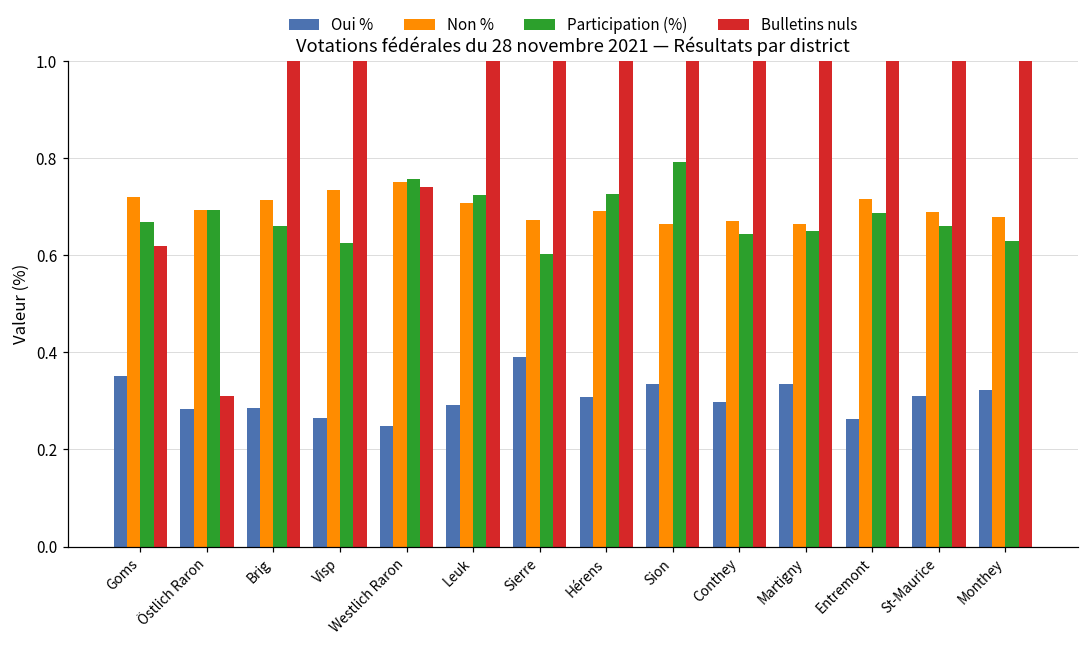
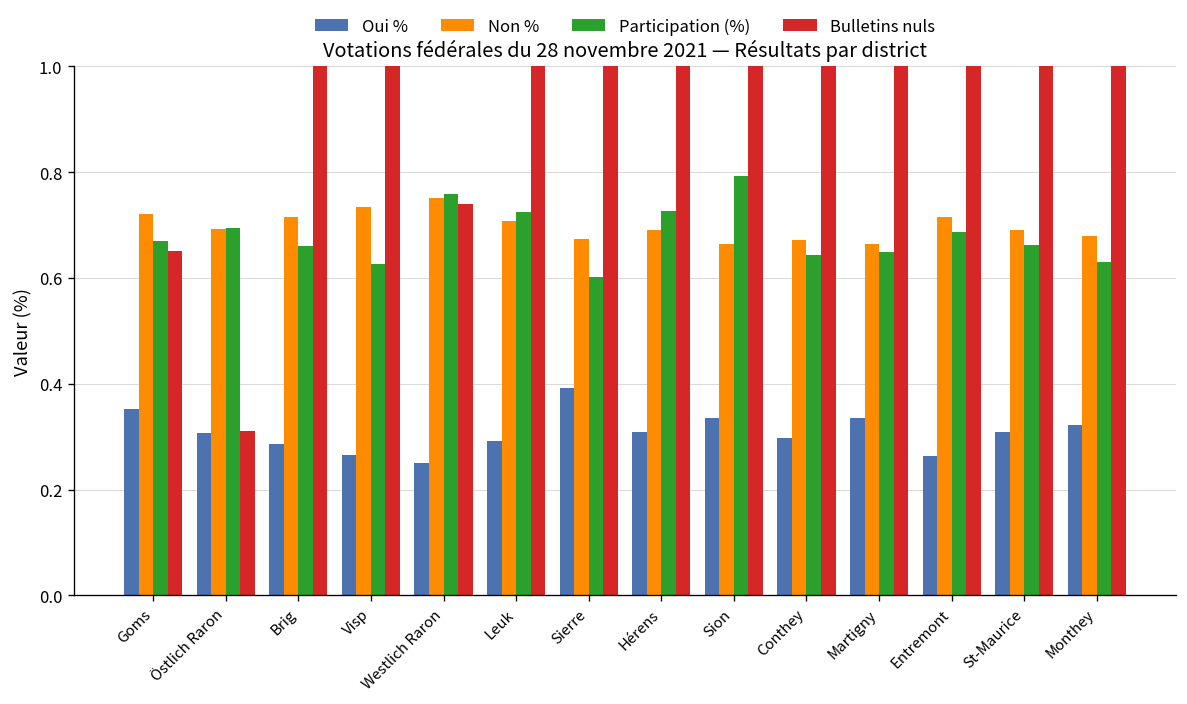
Bulletins nuls, Goms: 0.62 -> 0.65
Oui %, Östlich Raron: 0.28 -> 0.31
